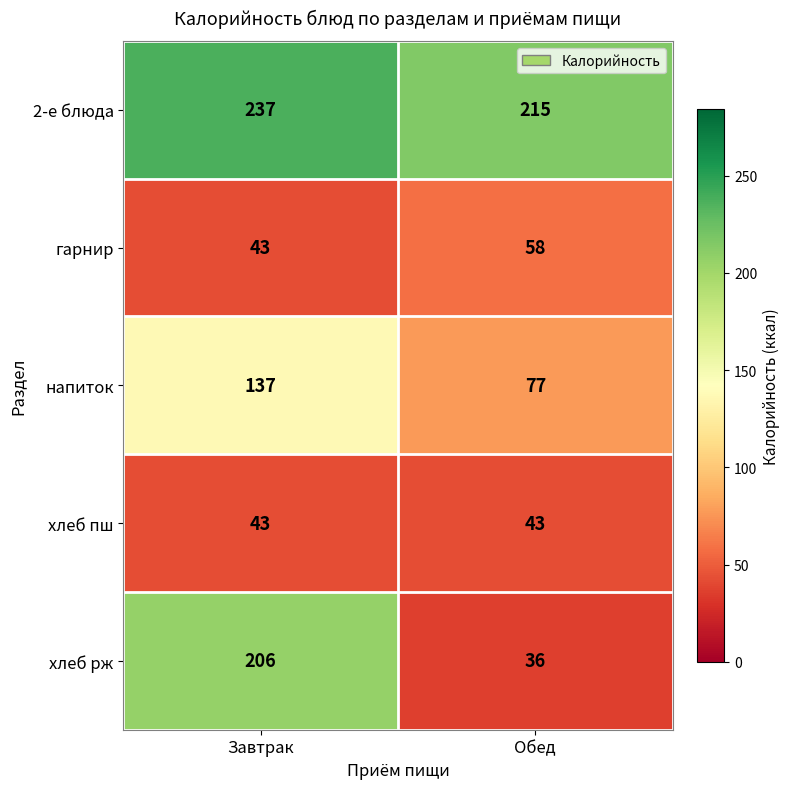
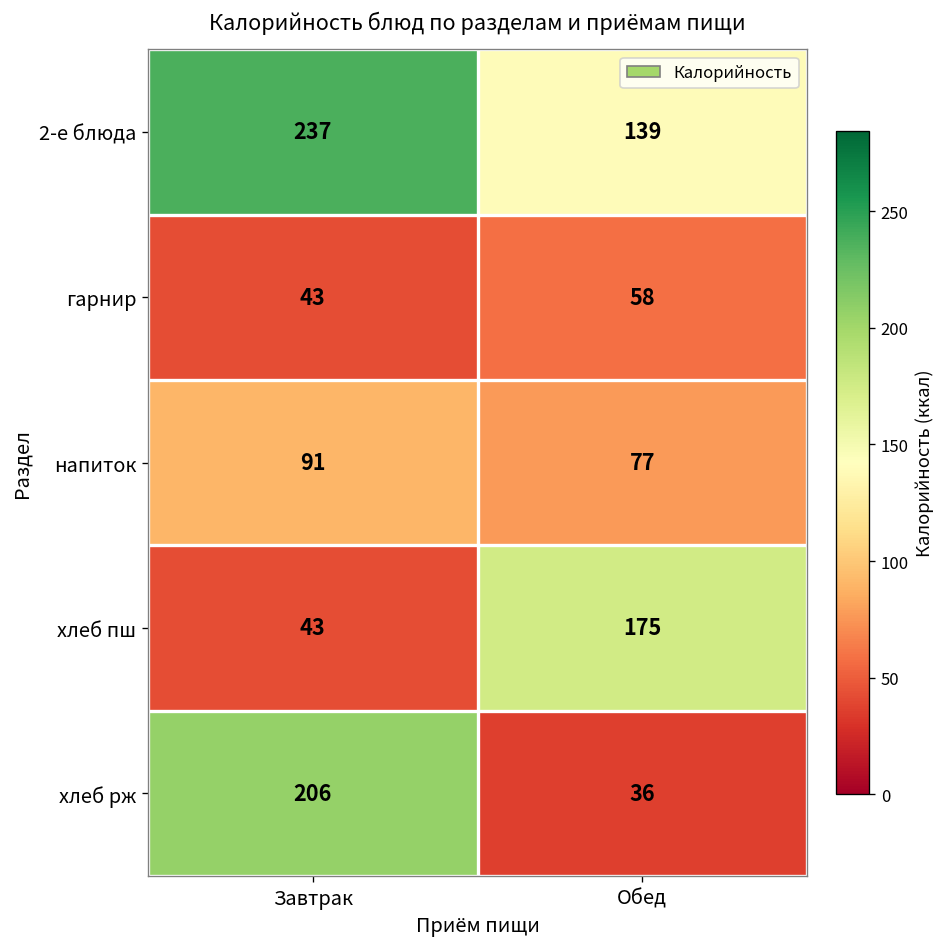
2-е блюда, Обед: 215 -> 139
напиток, Завтрак: 137 -> 91
хлеб пш, Обед: 43 -> 175
